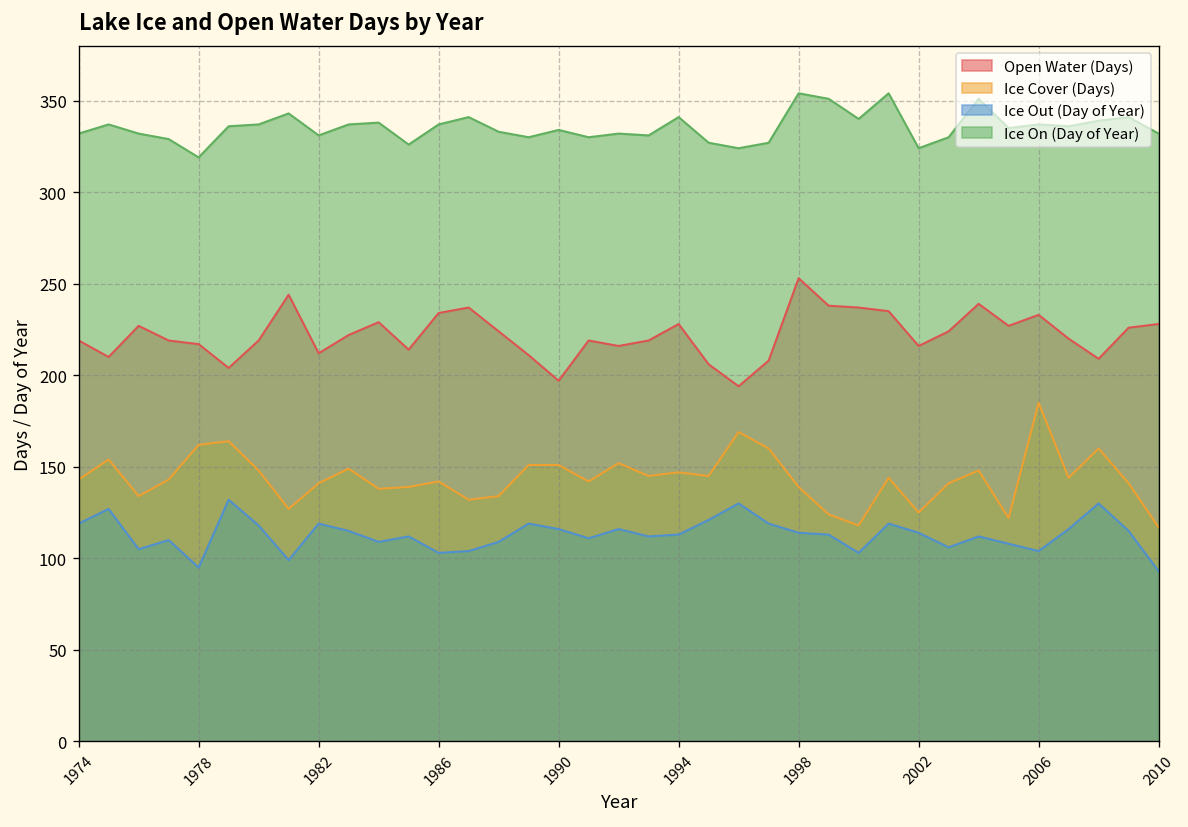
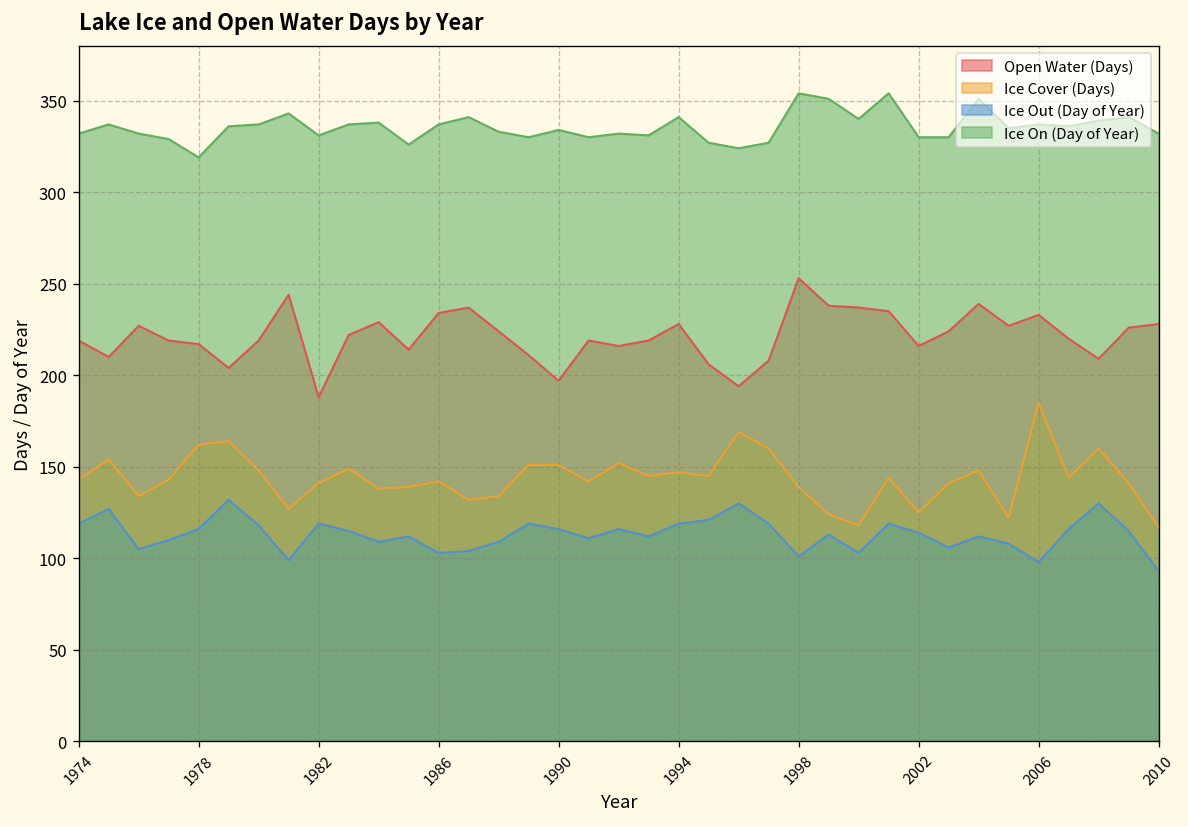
Ice Out (Day of Year), 1978: 95 -> 116
Open Water (Days), 1982: 212 -> 188
Ice Out (Day of Year), 1994: 113 -> 119
Ice Out (Day of Year), 1998: 114 -> 101
Ice On (Day of Year), 2002: 324 -> 330
Ice Out (Day of Year), 2006: 104 -> 98
